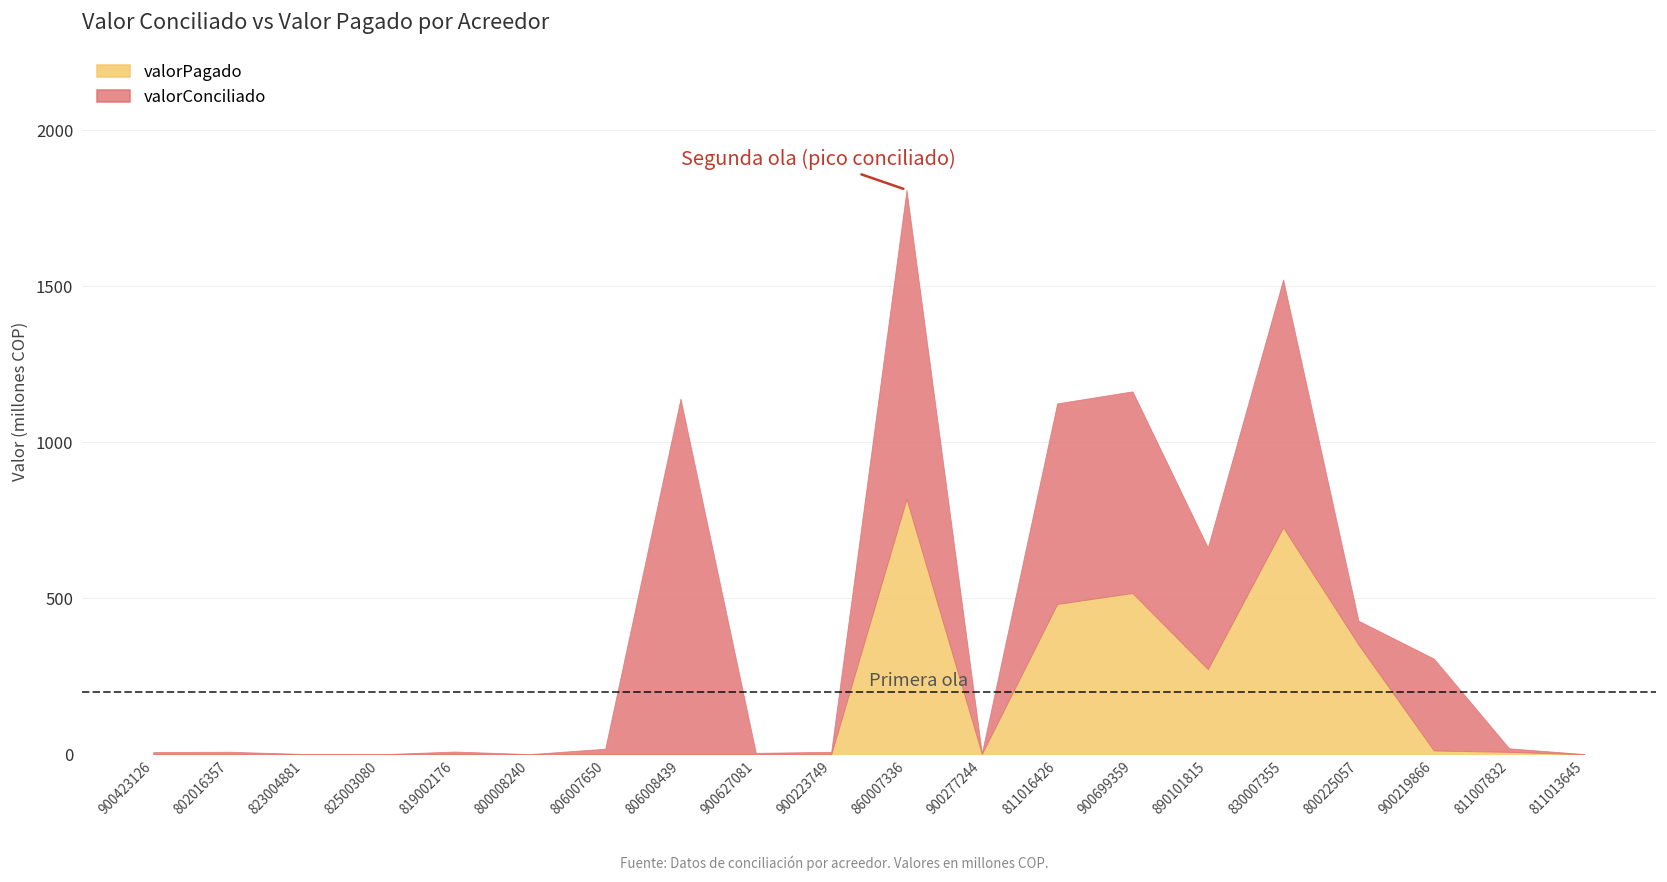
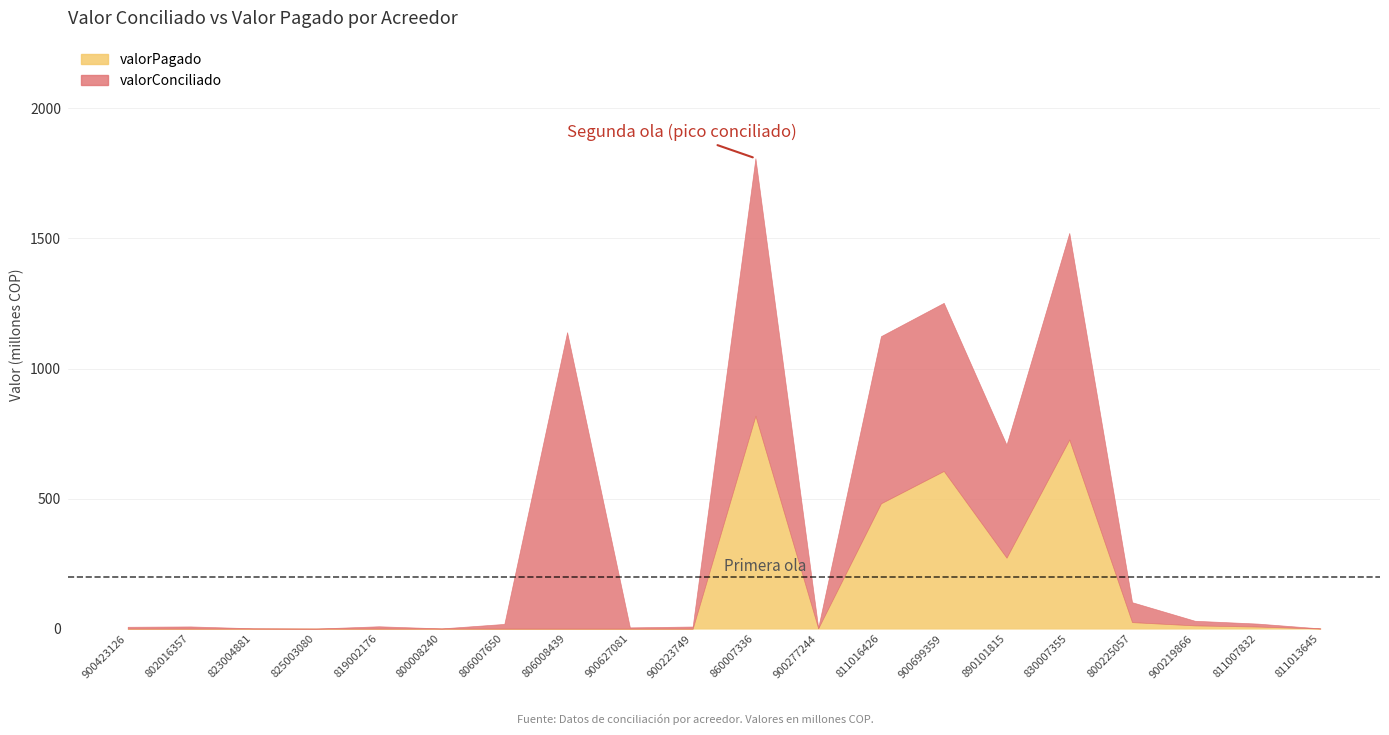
valorPagado, 900699359: 520 -> 610
valorConciliado, 890101815: 390 -> 430
valorPagado, 800225057: 350 -> 30
valorConciliado, 900219866: 290 -> 20
